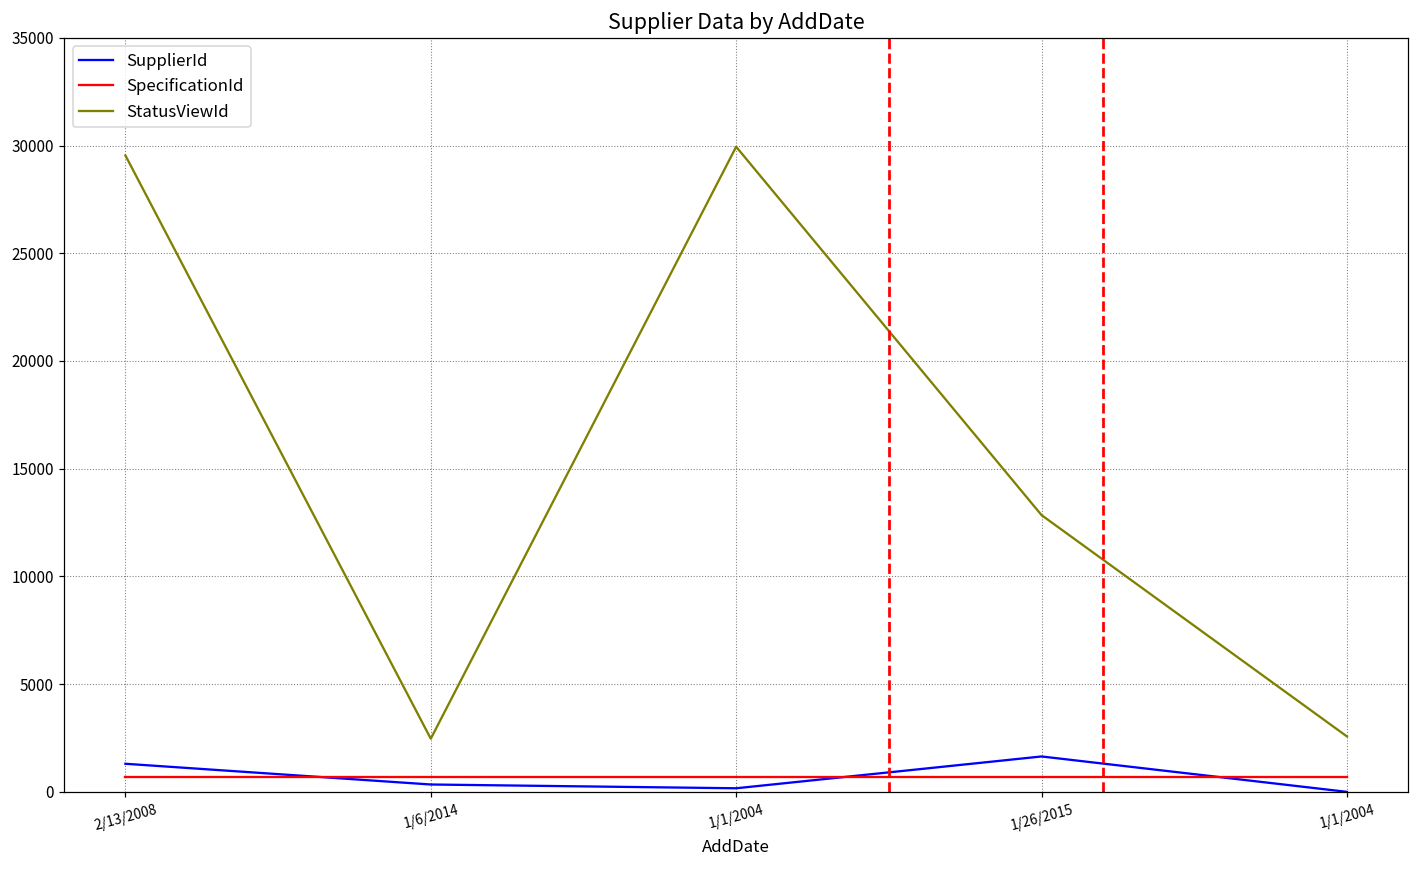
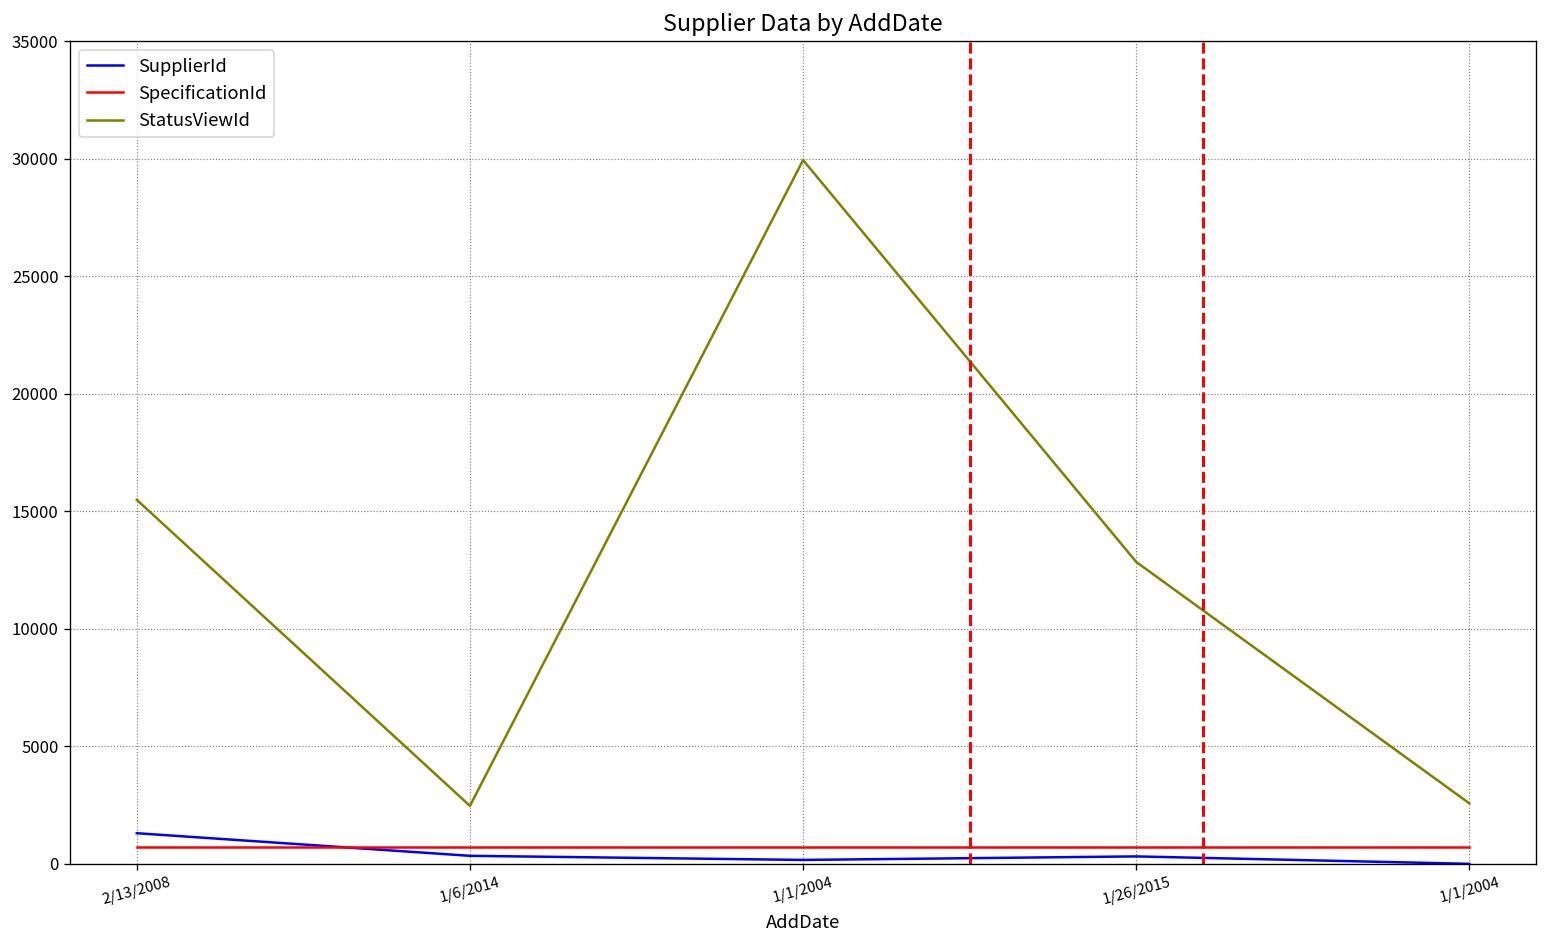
StatusViewId, 2/13/2008: 29500 -> 15500
SupplierId, 1/26/2015: 1600 -> 300
